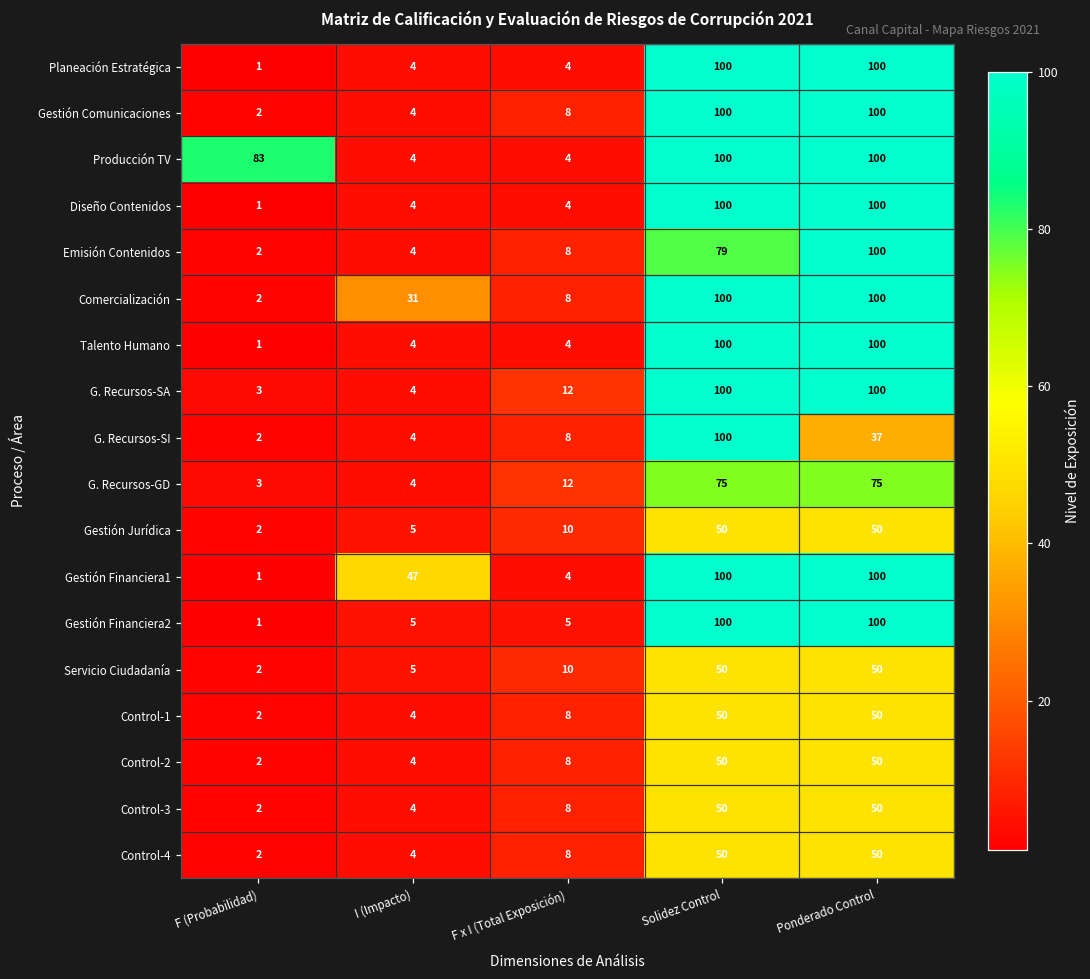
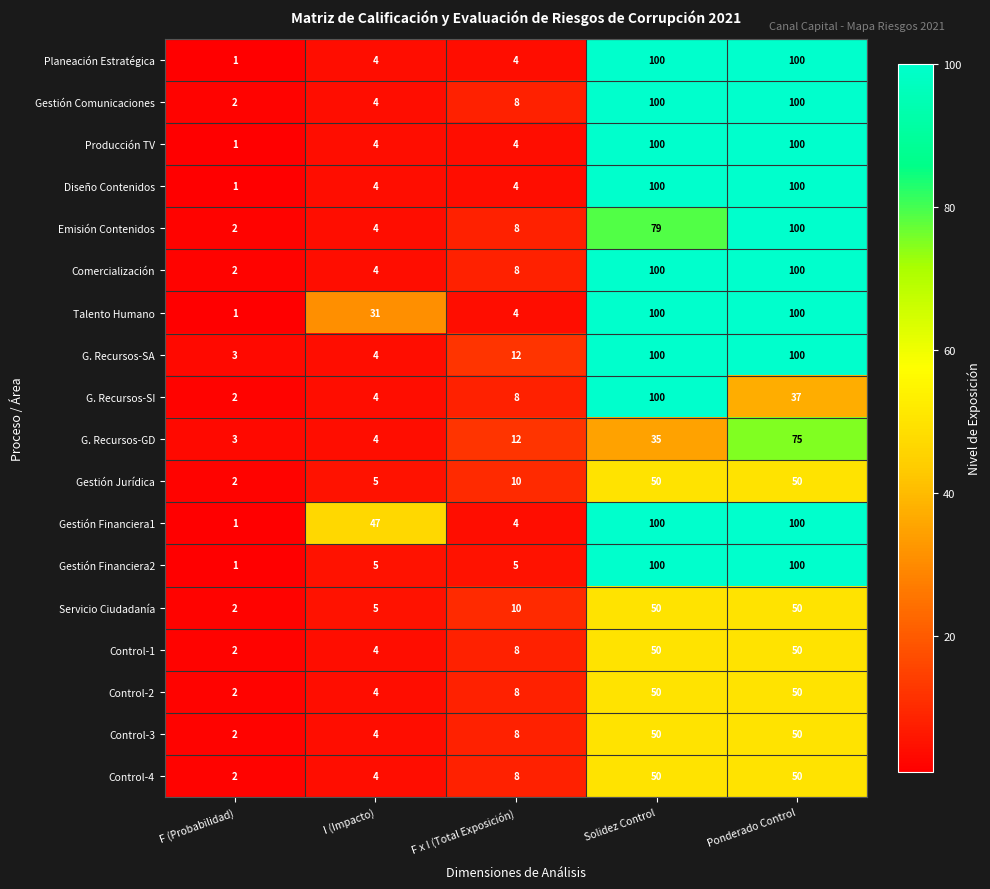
Producción TV, F (Probabilidad): 83 -> 1
Comercialización, I (Impacto): 31 -> 4
Talento Humano, I (Impacto): 4 -> 31
G. Recursos-GD, Solidez Control: 75 -> 35
